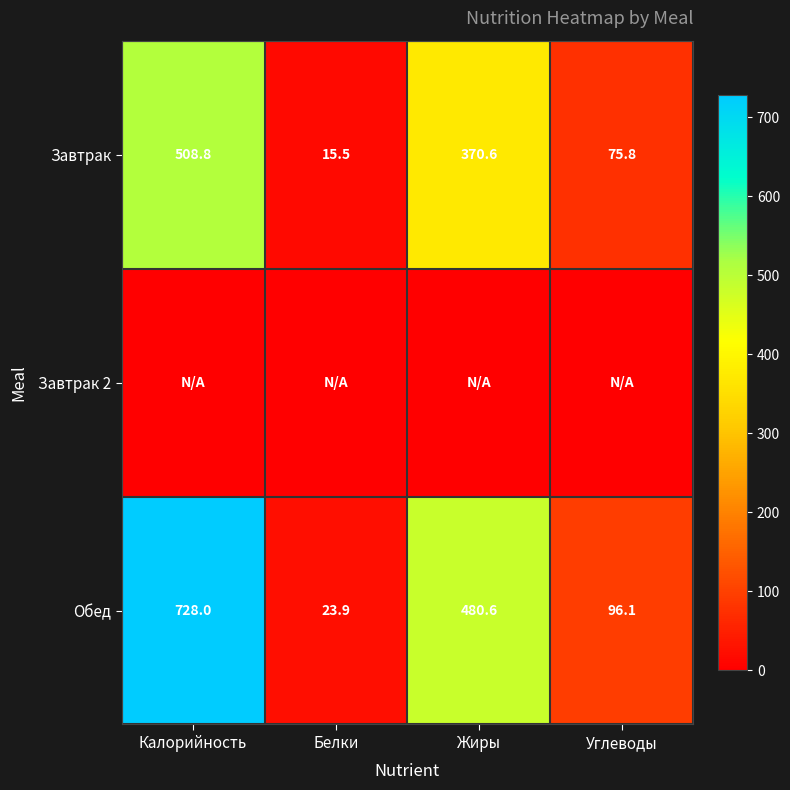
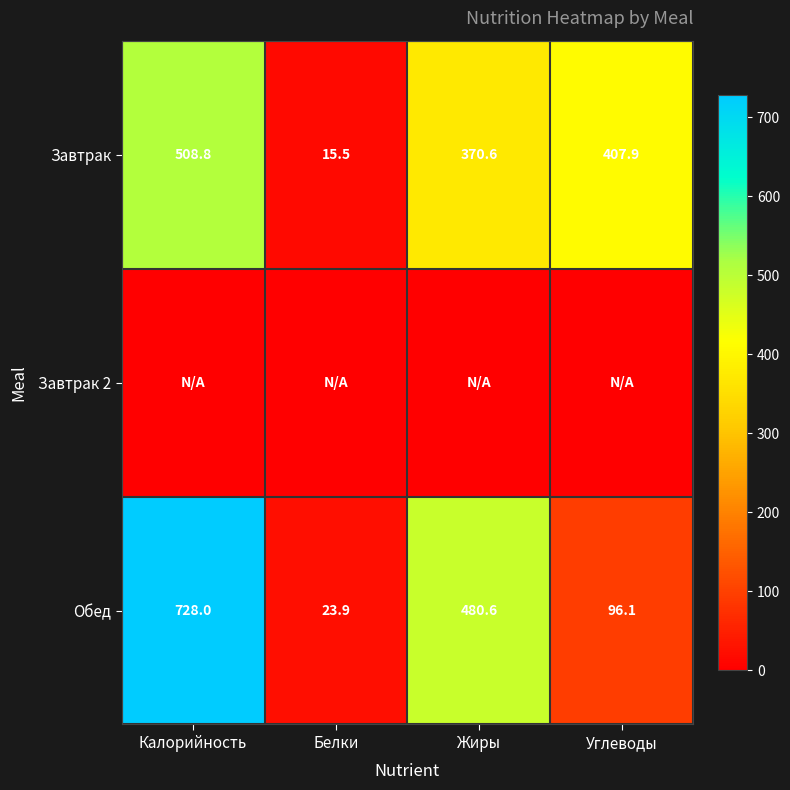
Завтрак, Углеводы: 75.8 -> 407.9
